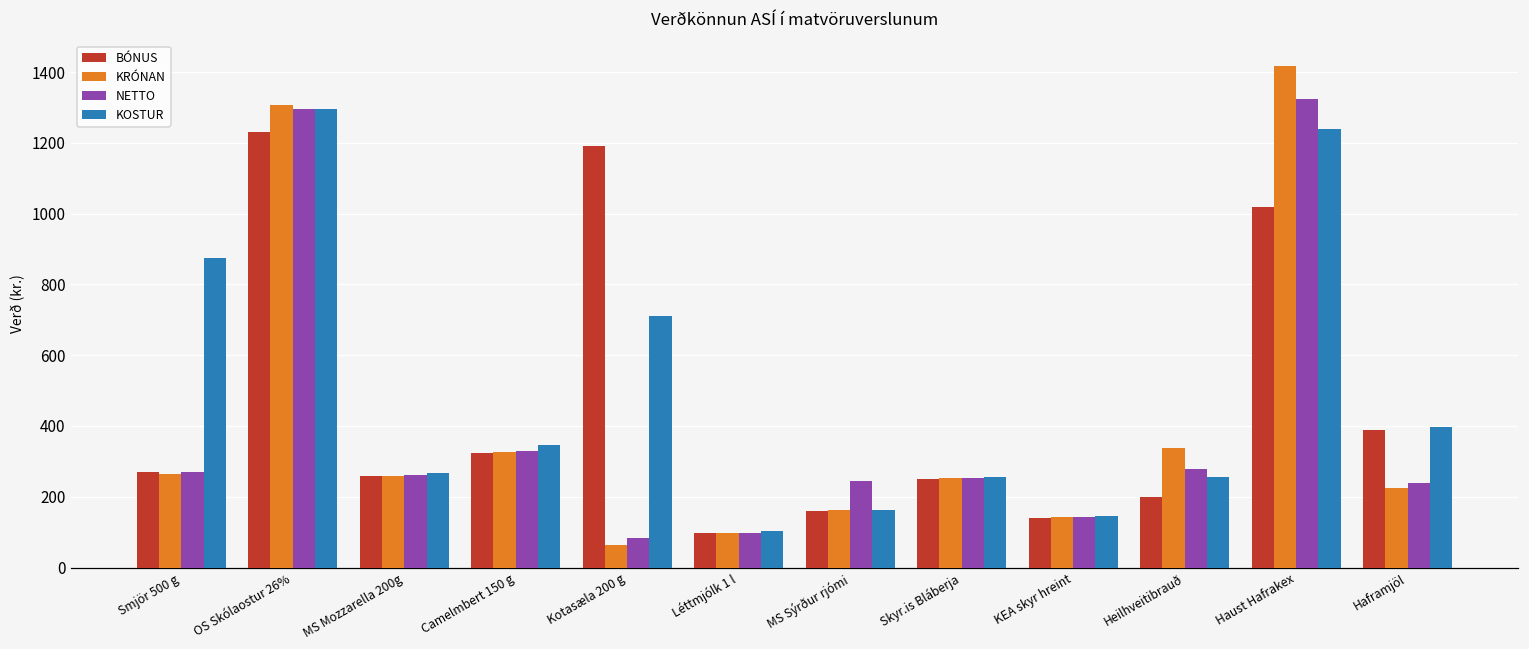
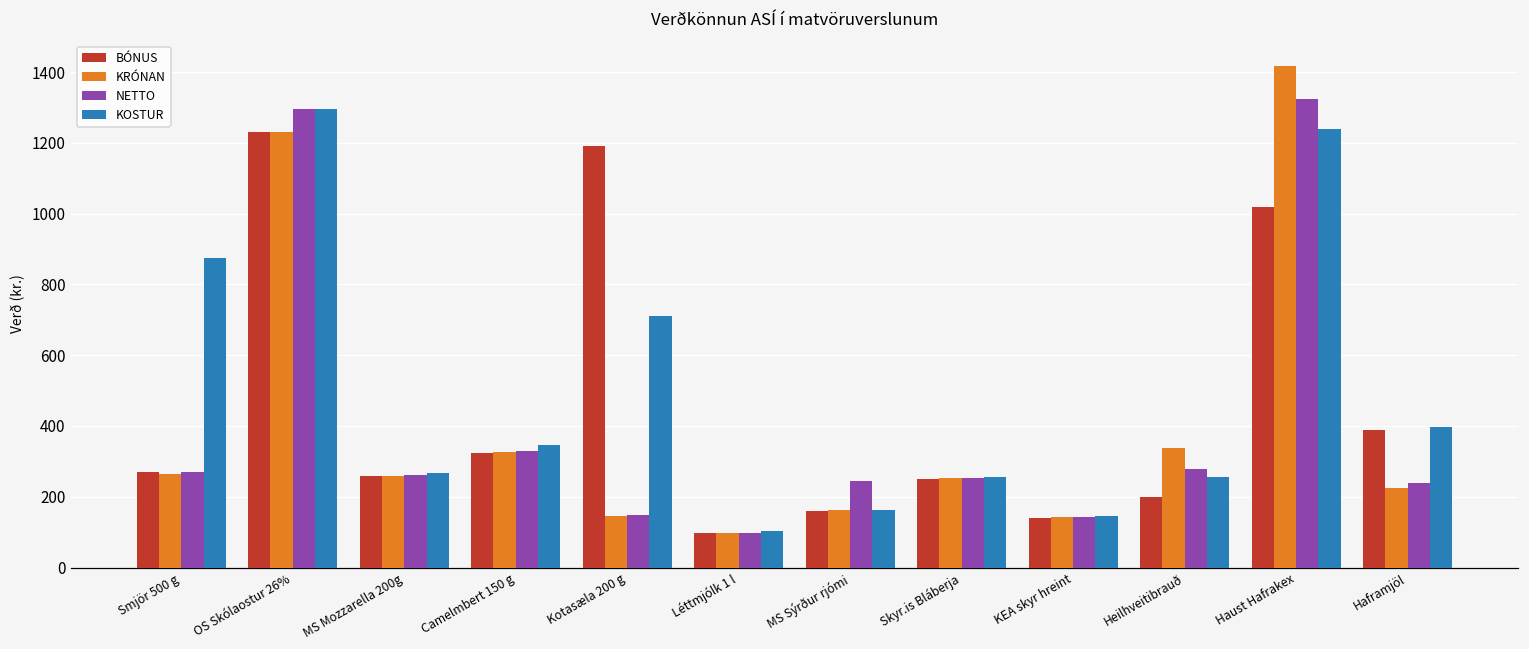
KRÓNAN, OS Skólaostur 26%: 1310 -> 1230
KRÓNAN, Kotasæla 200 g: 60 -> 150
NETTO, Kotasæla 200 g: 80 -> 150
